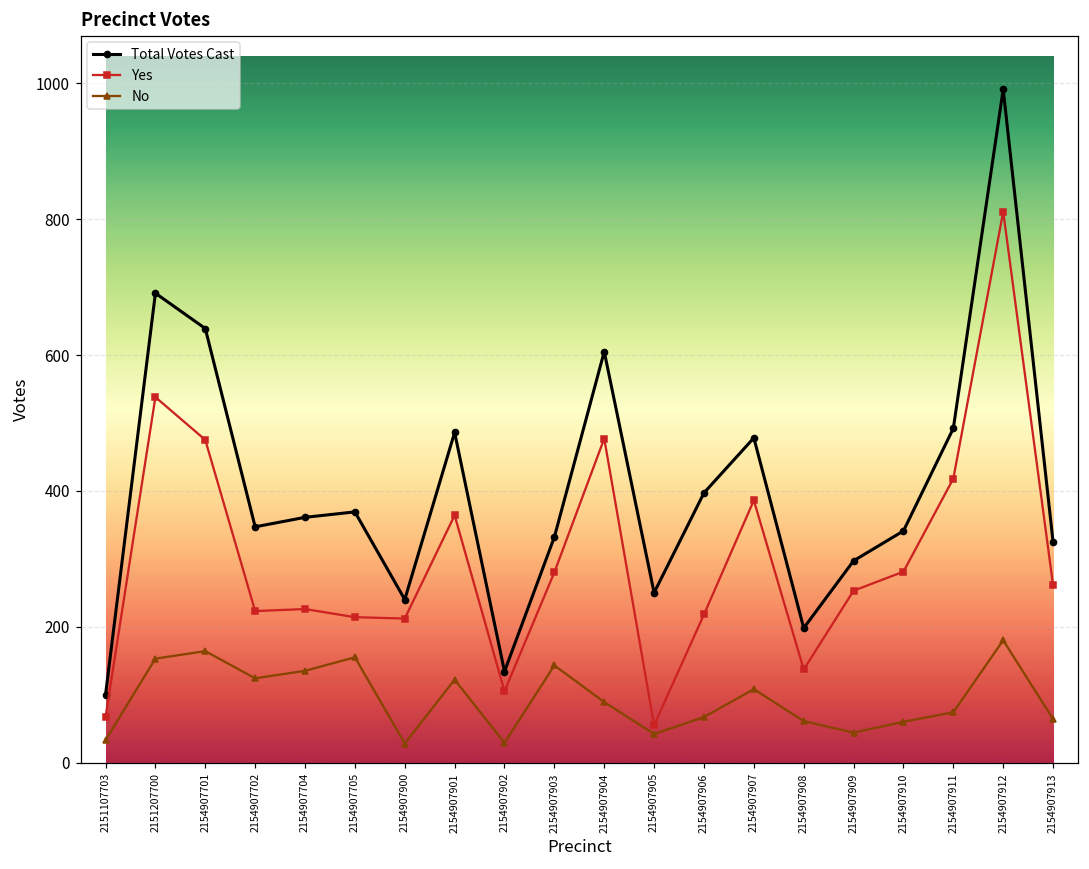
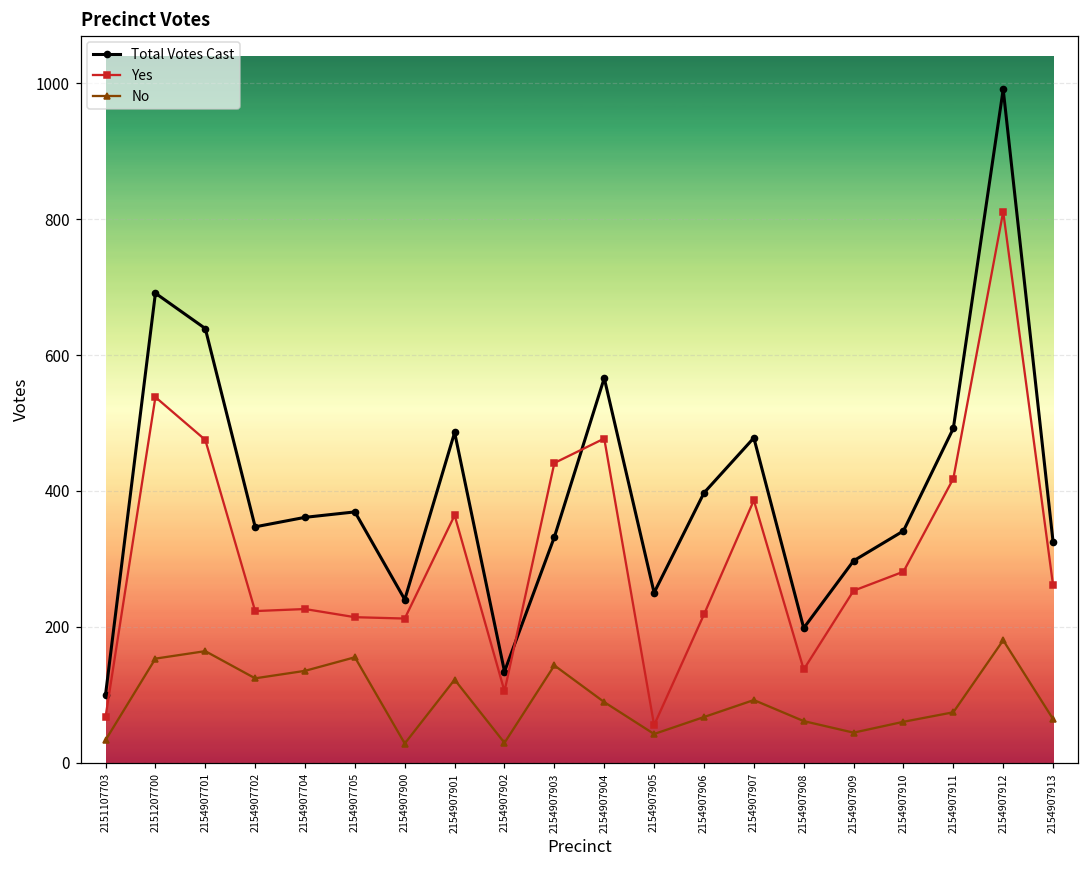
Yes, 2154907903: 280 -> 440
Total Votes Cast, 2154907904: 610 -> 570
No, 2154907907: 110 -> 90
